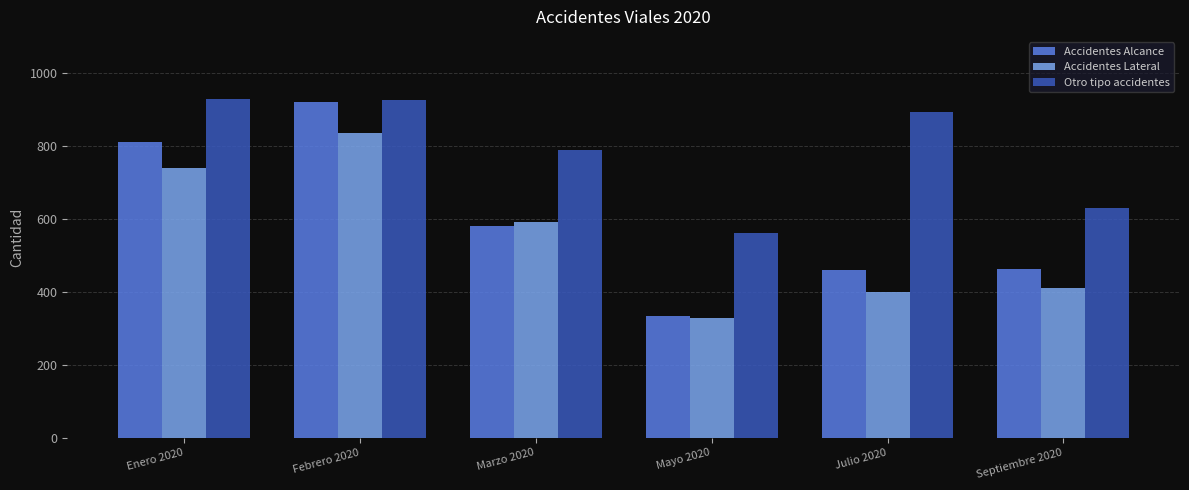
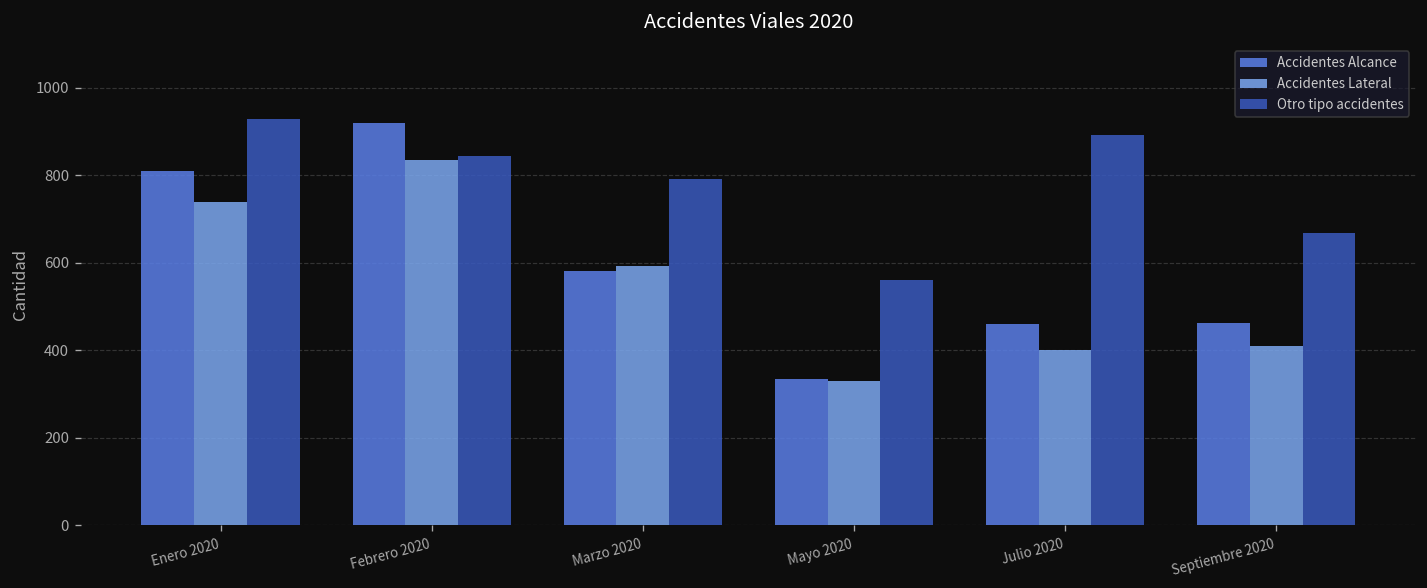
Otro tipo accidentes, Febrero 2020: 930 -> 850
Otro tipo accidentes, Septiembre 2020: 630 -> 670
